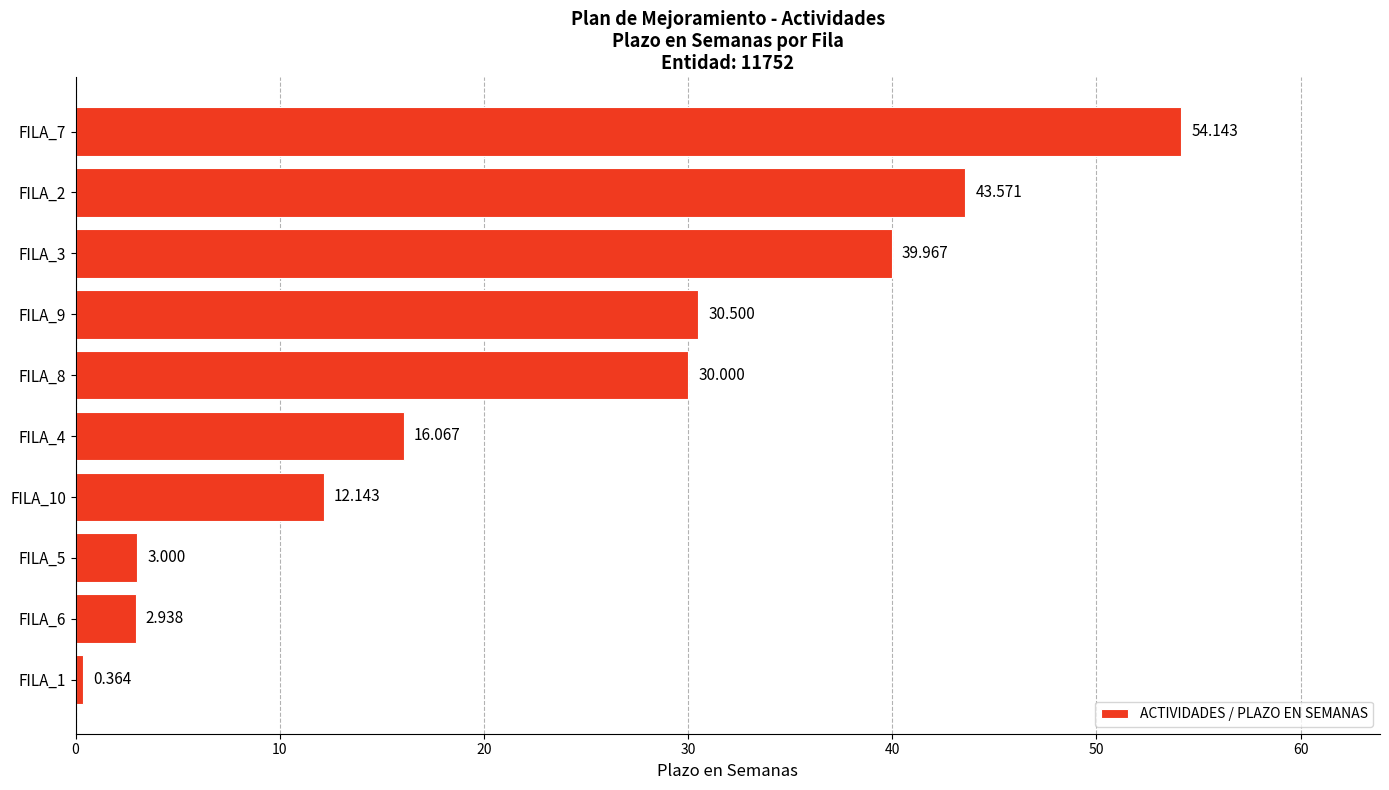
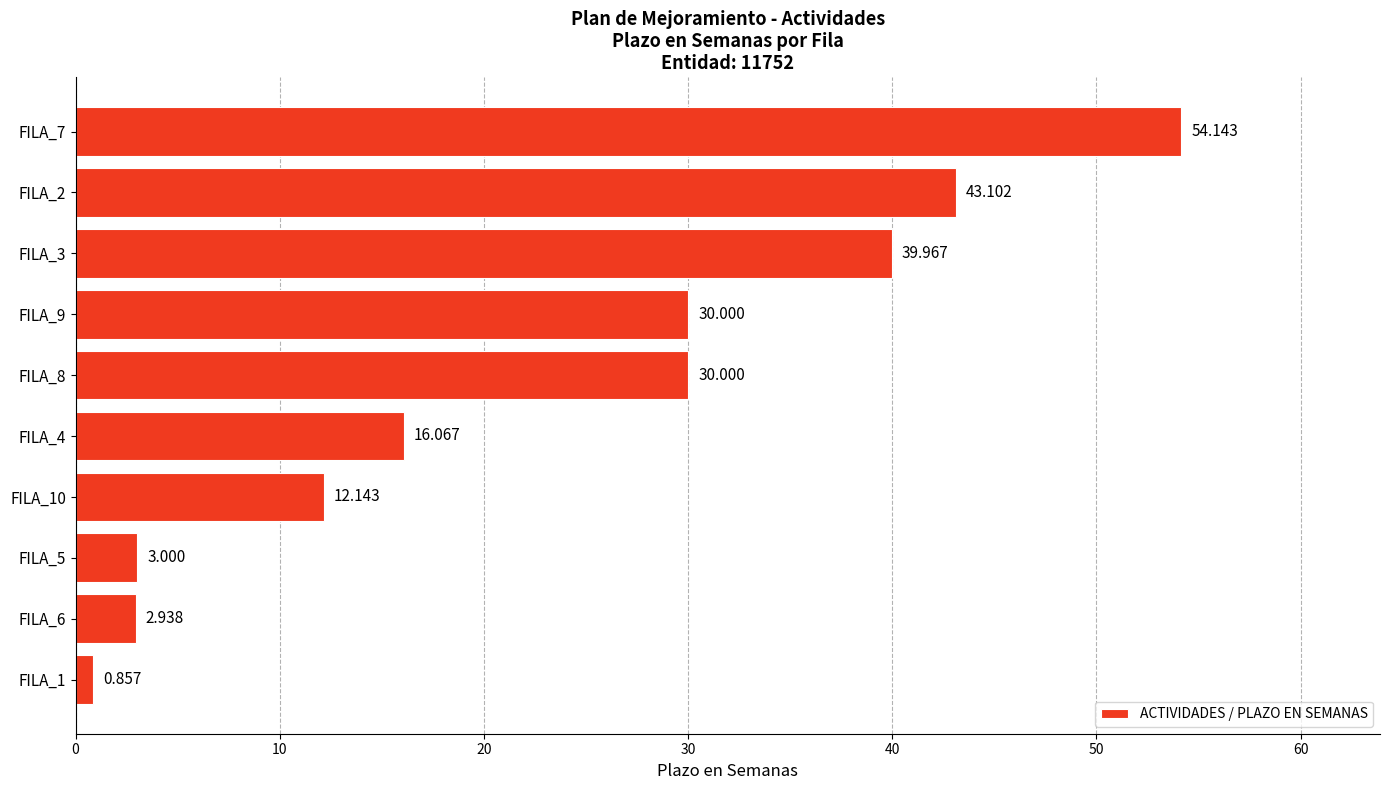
FILA_2: 43.571 -> 43.102
FILA_9: 30.500 -> 30.000
FILA_1: 0.364 -> 0.857
